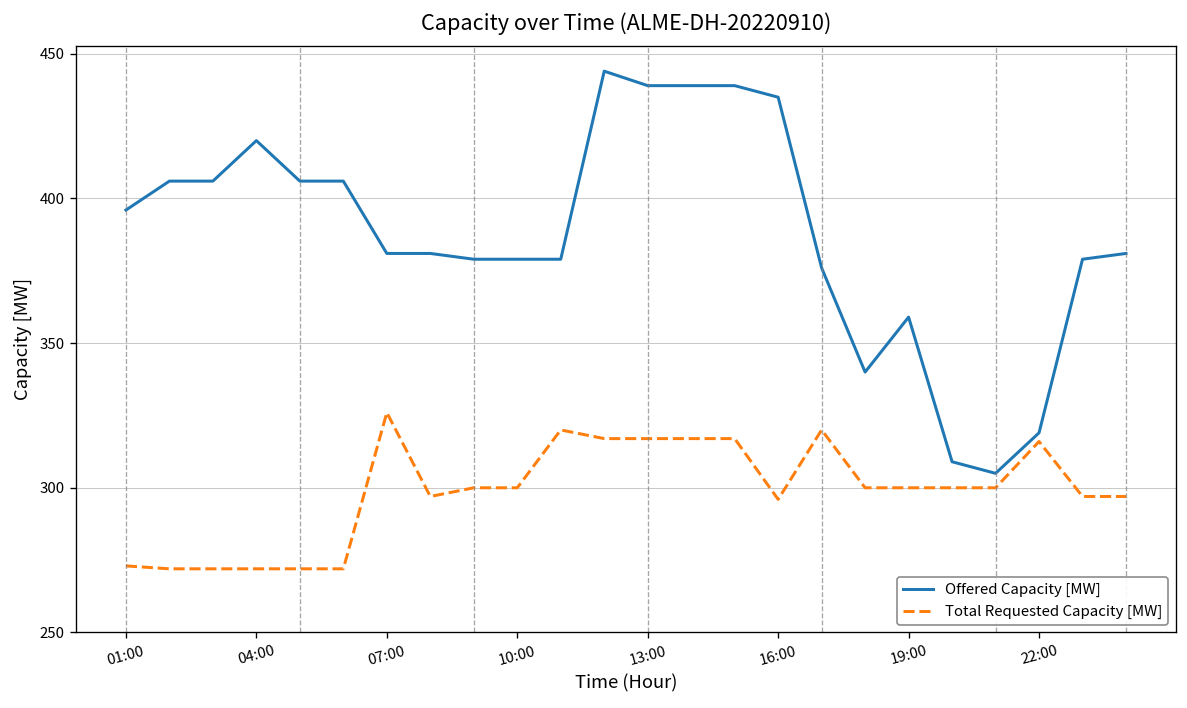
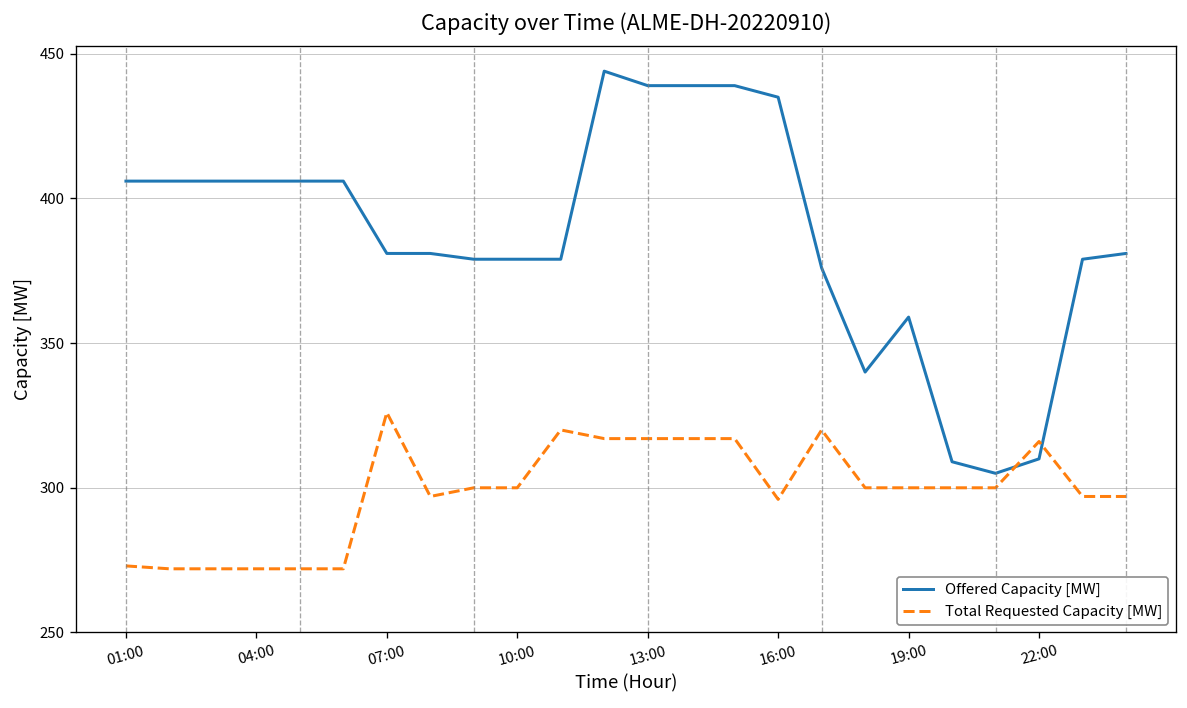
Offered Capacity [MW], 01:00: 396 -> 406
Offered Capacity [MW], 04:00: 420 -> 406
Offered Capacity [MW], 22:00: 319 -> 310
